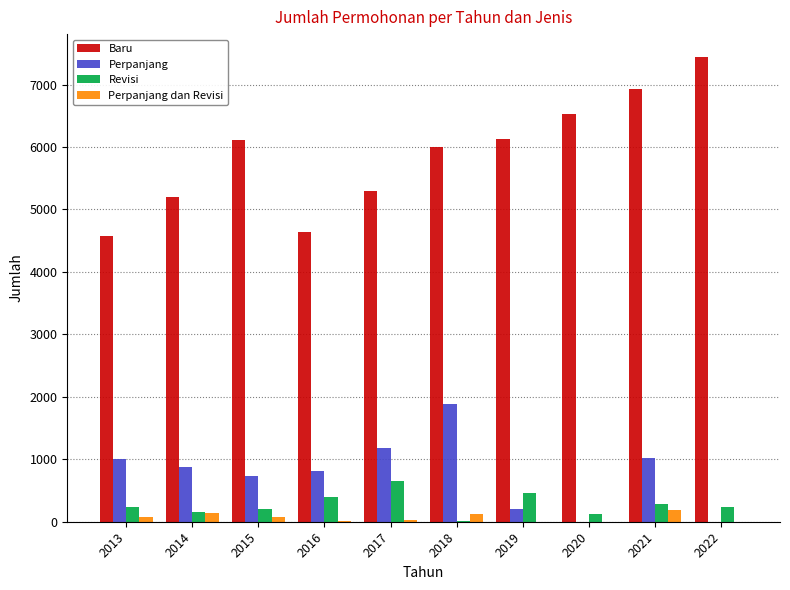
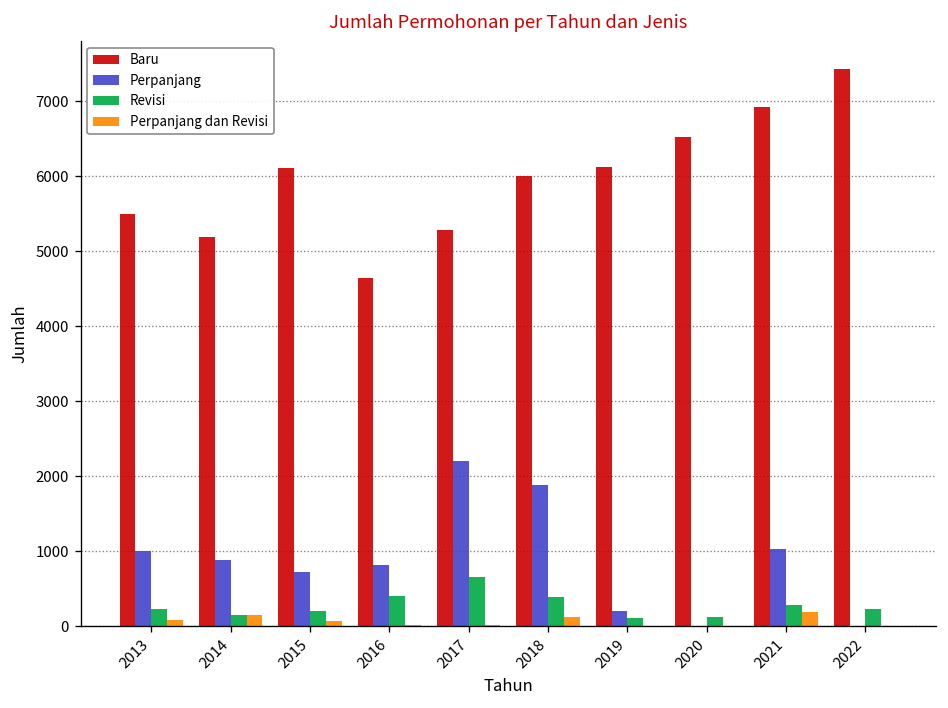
Baru, 2013: 4600 -> 5500
Perpanjang, 2017: 1200 -> 2200
Revisi, 2018: 0 -> 400
Revisi, 2019: 500 -> 100
